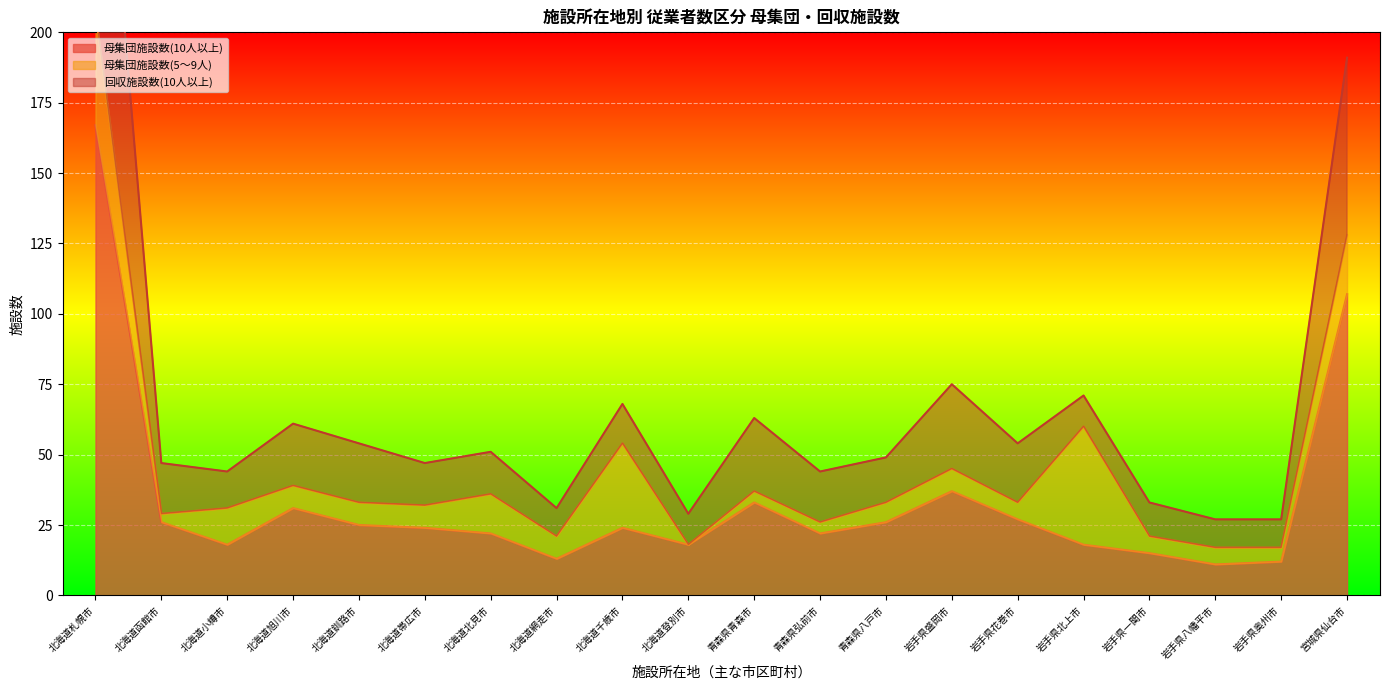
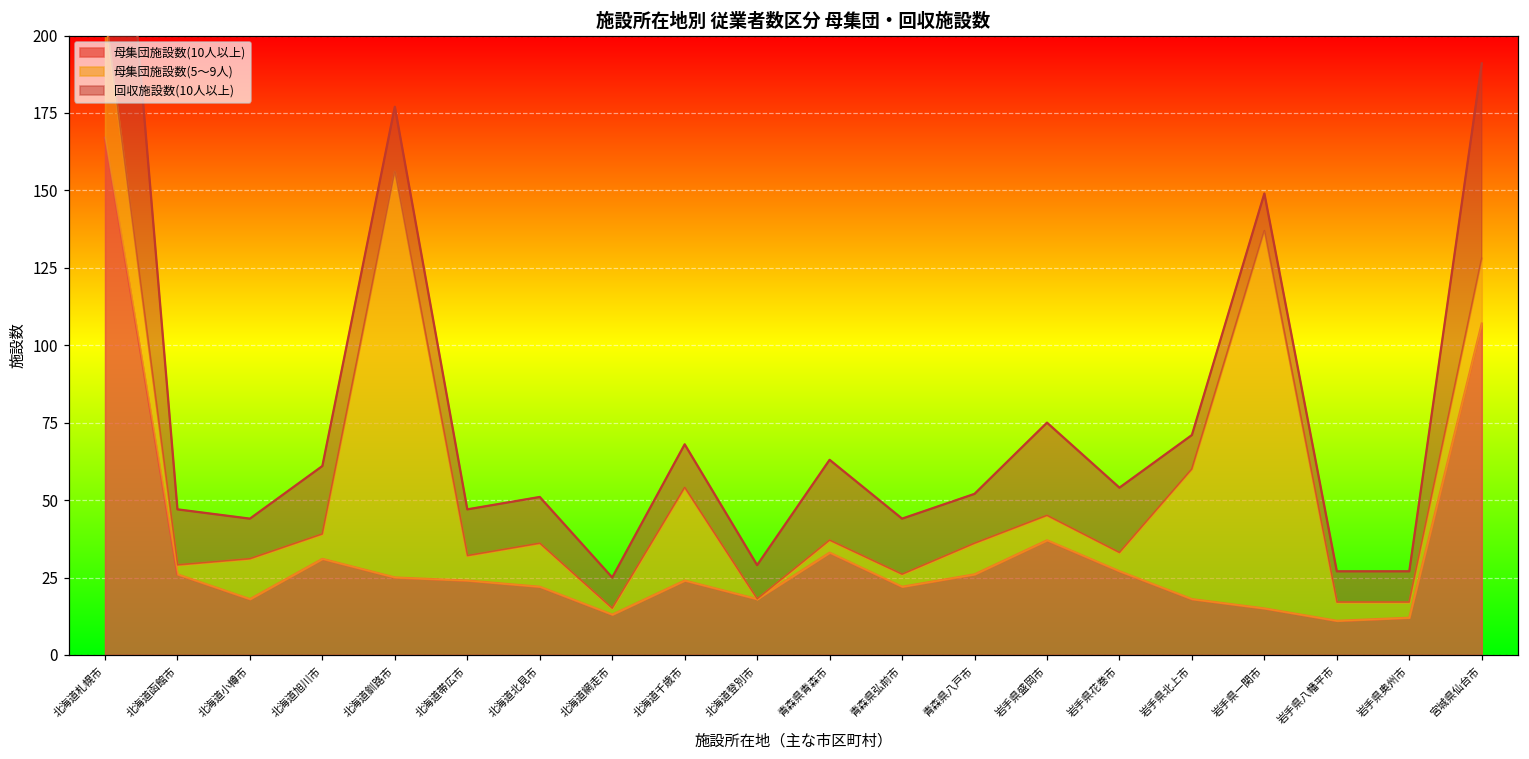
母集団施設数(5～9人), 北海道釧路市: 8 -> 131
母集団施設数(5～9人), 北海道網走市: 8 -> 2
母集団施設数(5～9人), 青森県八戸市: 7 -> 10
母集団施設数(5～9人), 岩手県一関市: 6 -> 122
